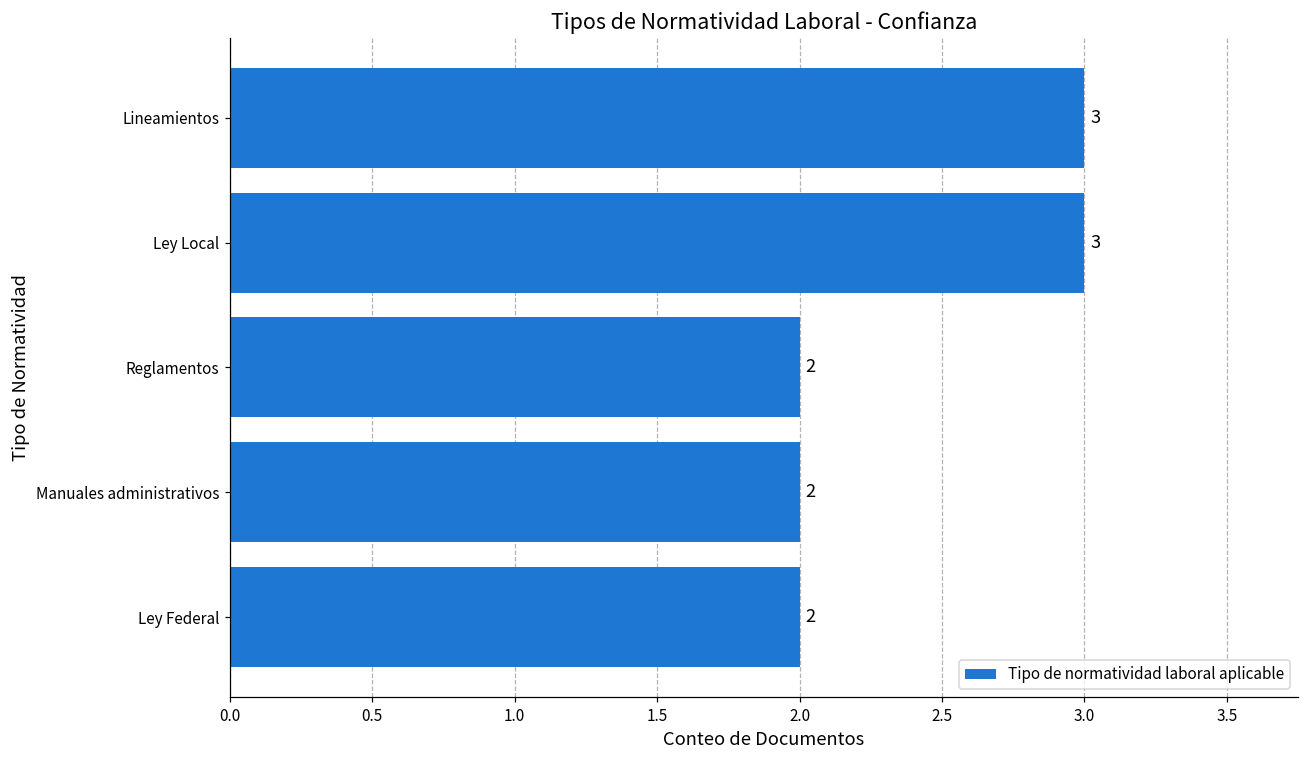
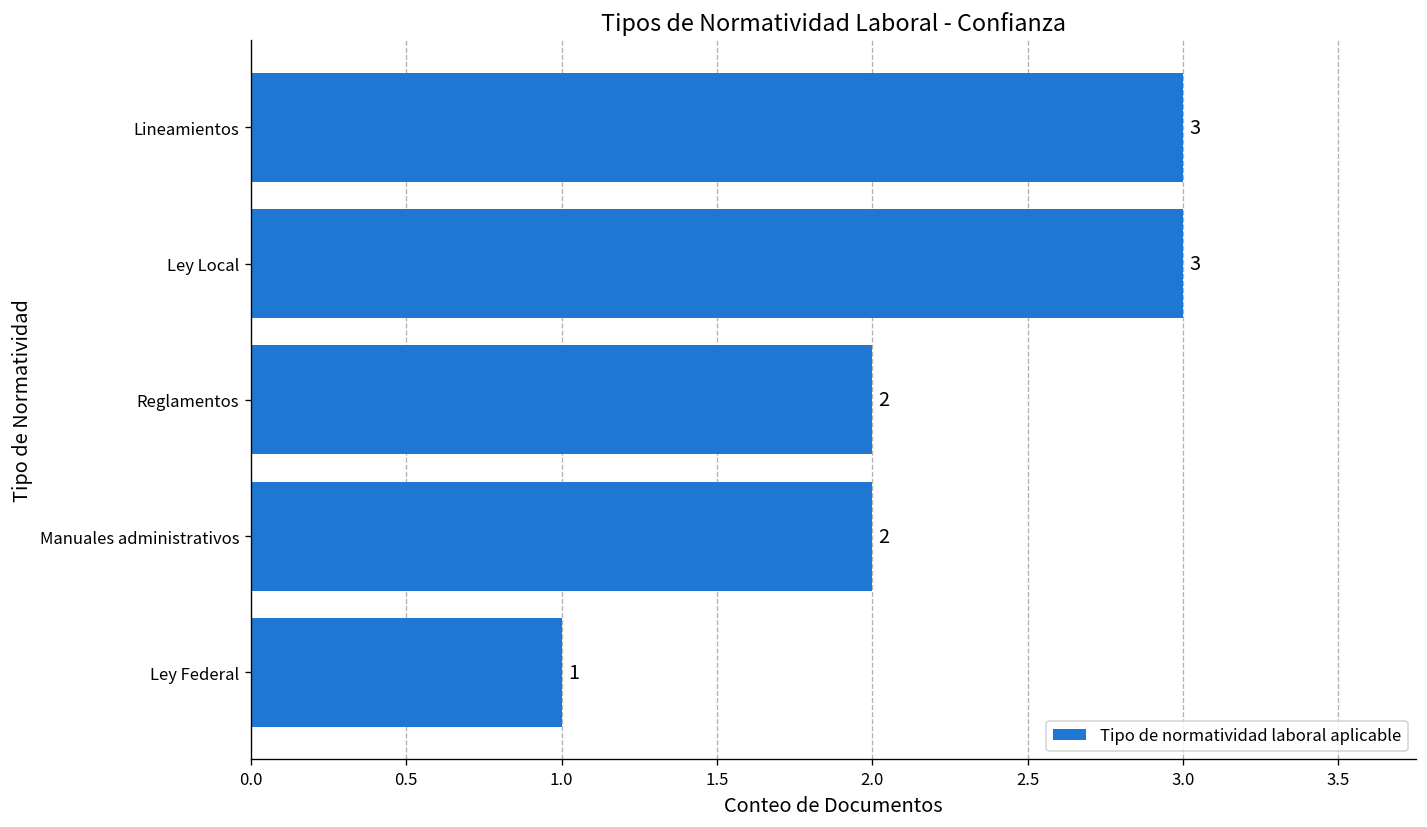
Ley Federal: 2 -> 1
